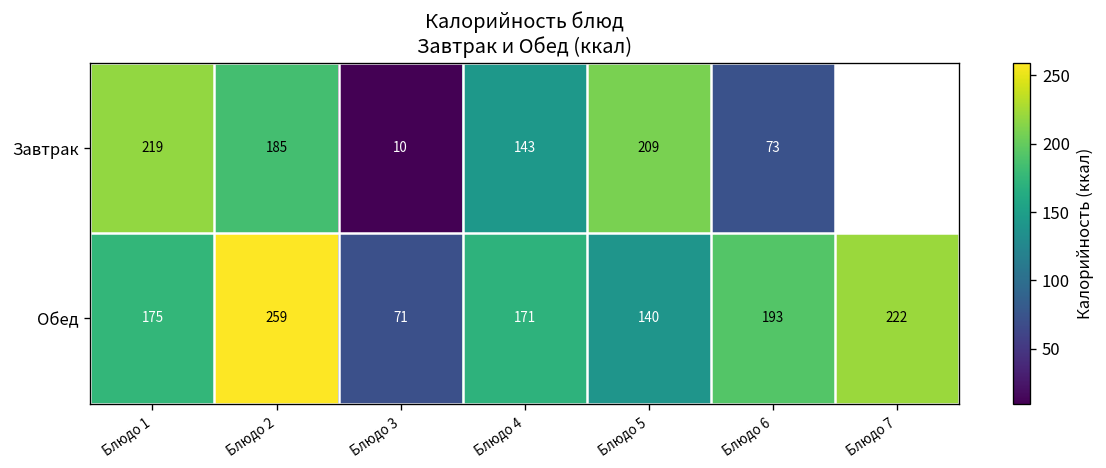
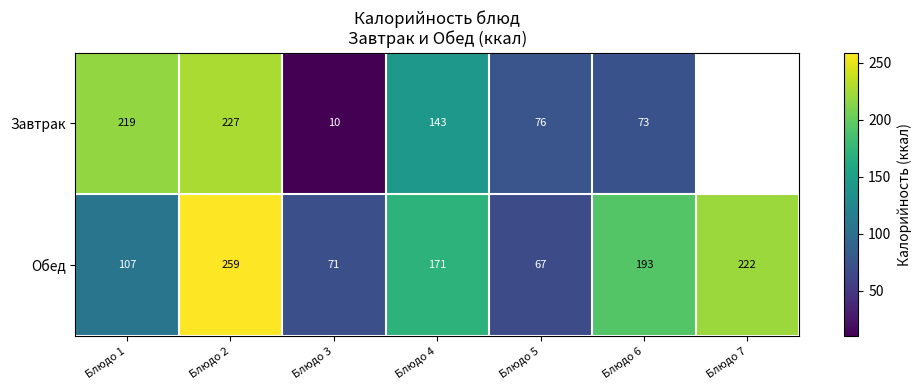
Завтрак, Блюдо 2: 185 -> 227
Завтрак, Блюдо 5: 209 -> 76
Обед, Блюдо 1: 175 -> 107
Обед, Блюдо 5: 140 -> 67
